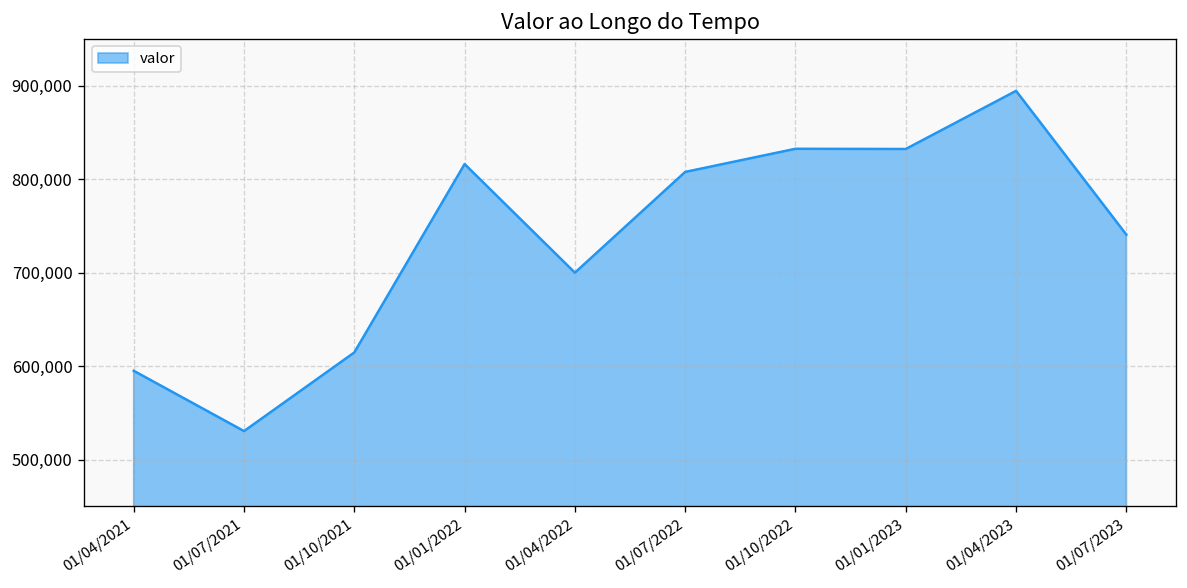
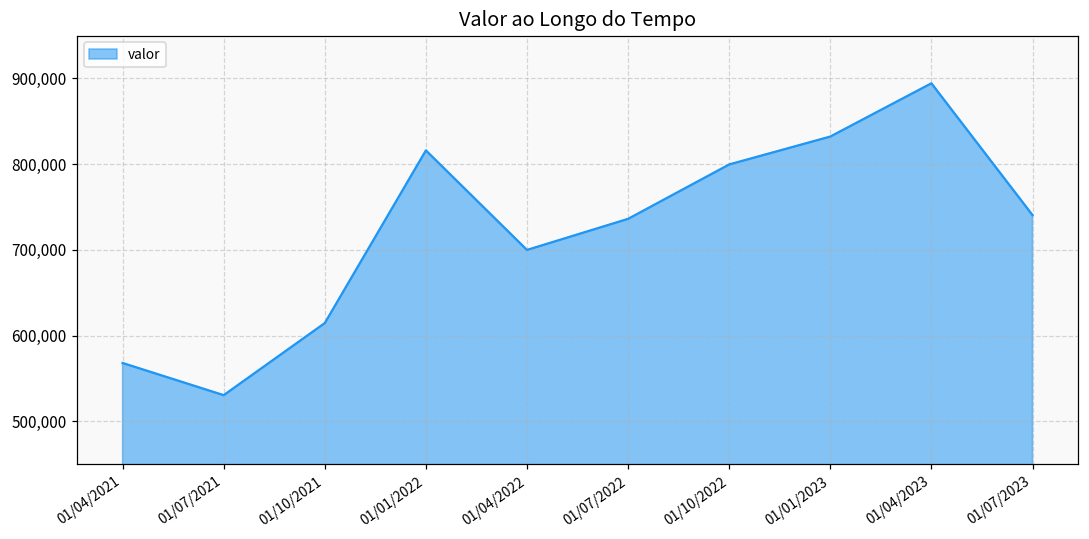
01/04/2021: 590,000 -> 570,000
01/07/2022: 810,000 -> 740,000
01/10/2022: 830,000 -> 800,000
